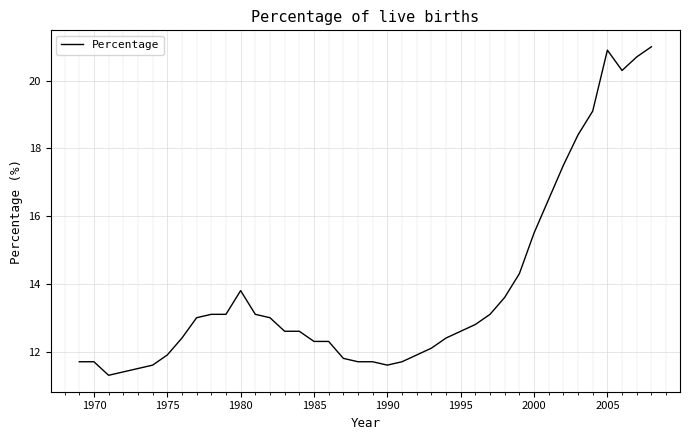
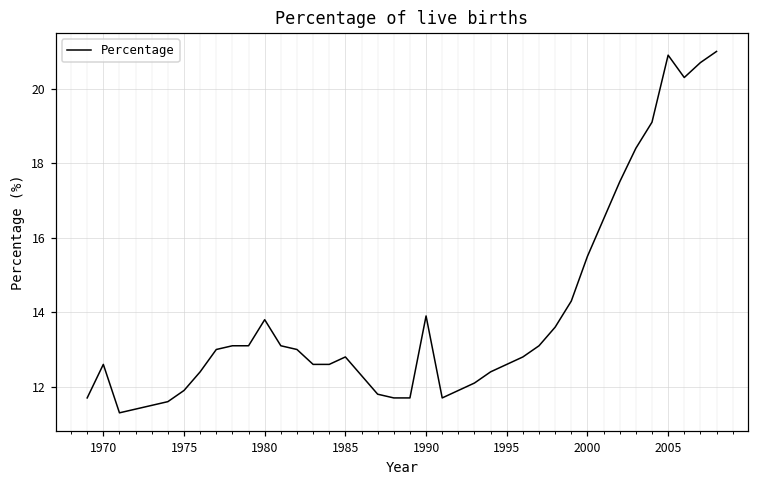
1970: 11.7 -> 12.6
1985: 12.3 -> 12.8
1990: 11.6 -> 13.9
